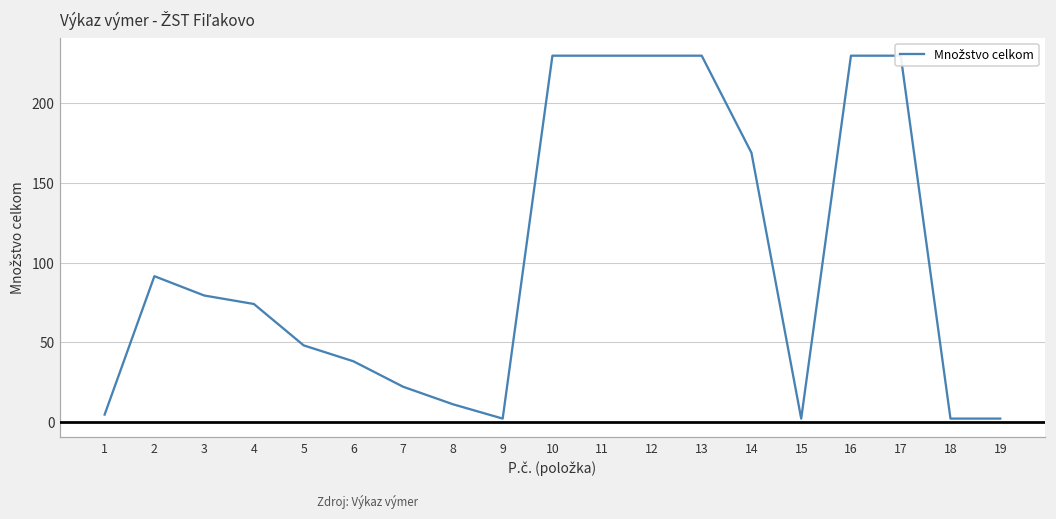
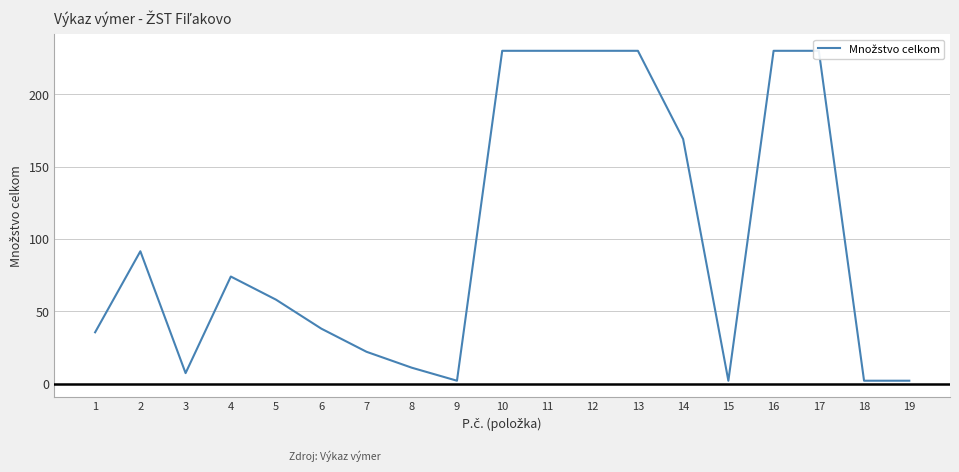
1: 5 -> 35
3: 79 -> 7
5: 48 -> 58
